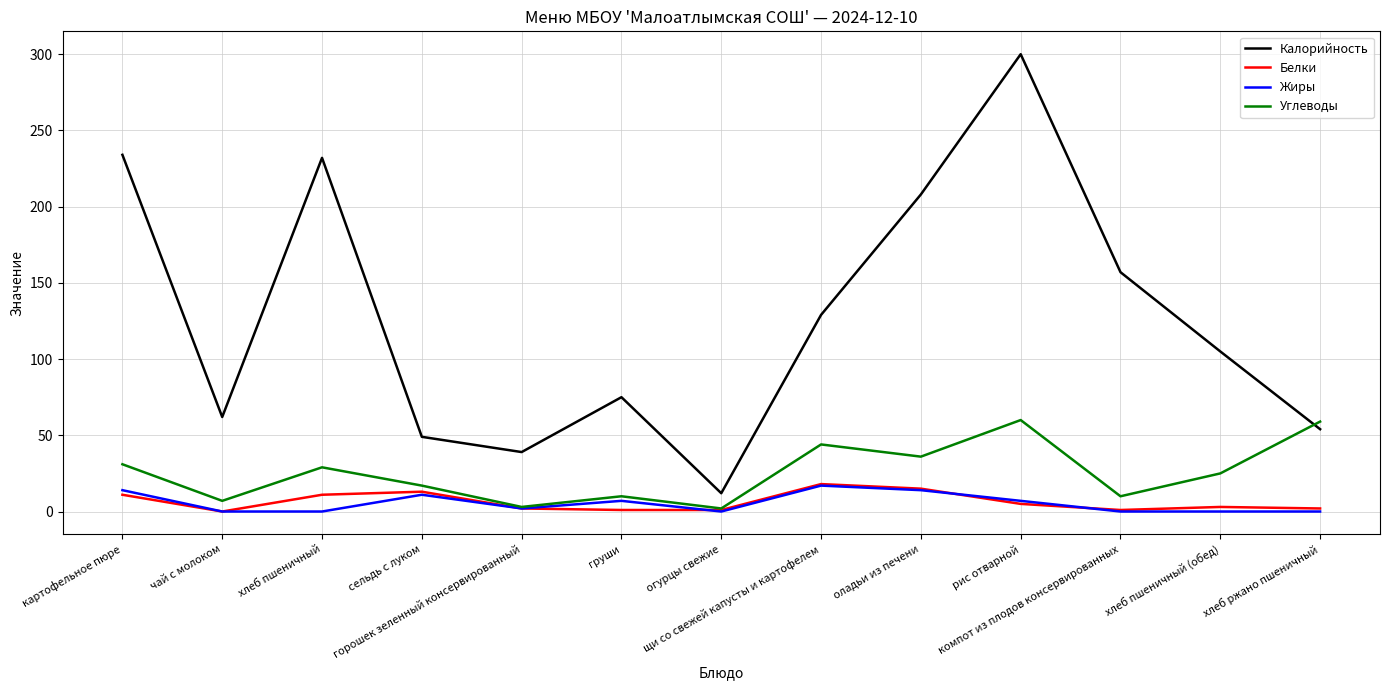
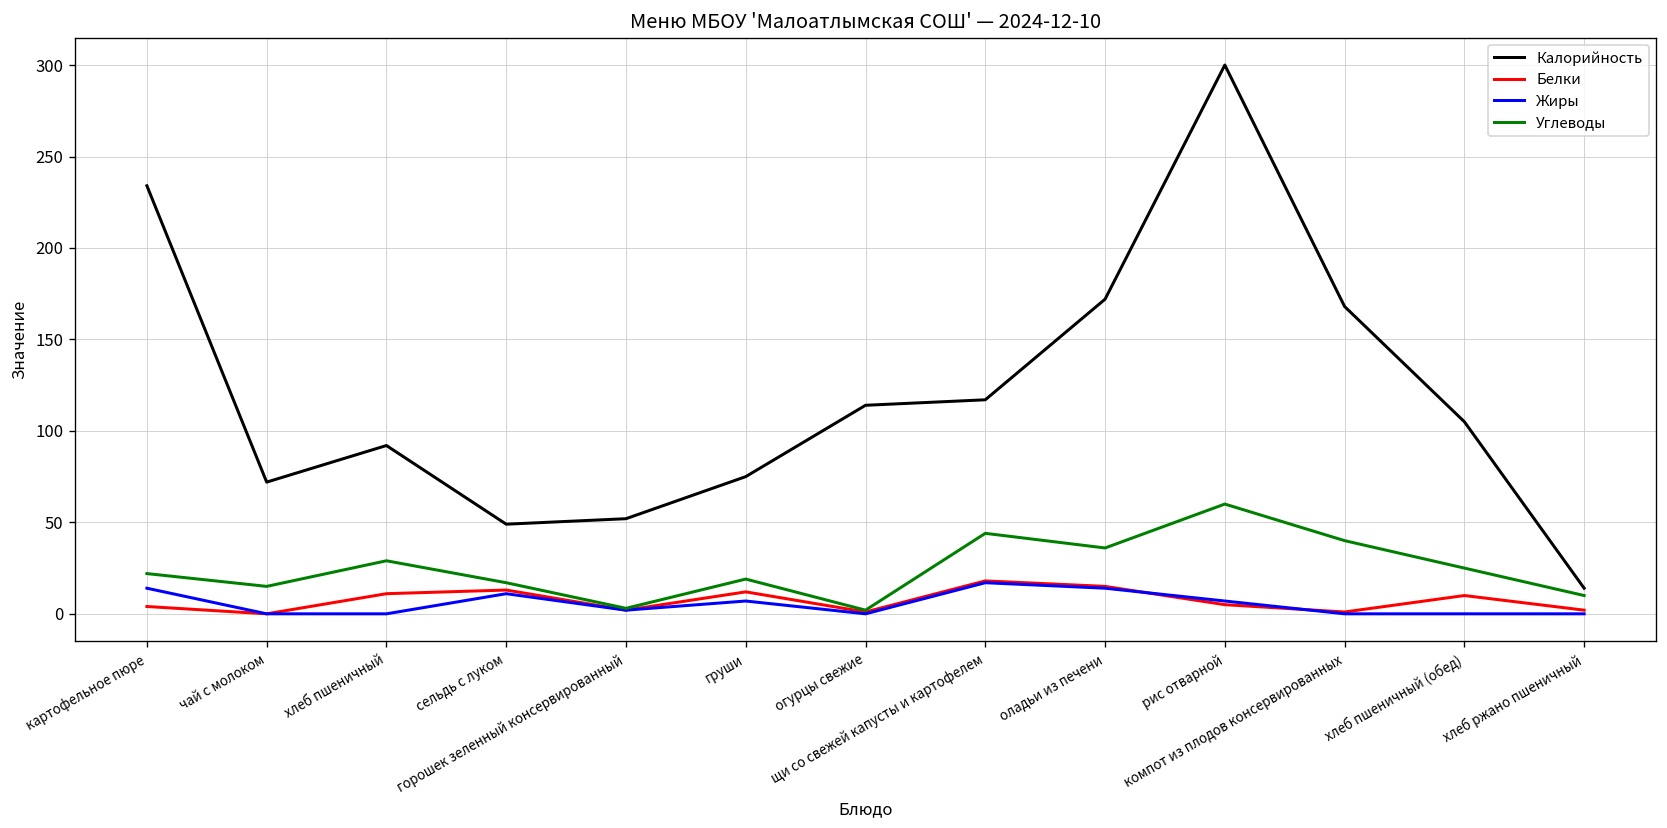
Белки, картофельное пюре: 11 -> 4
Углеводы, картофельное пюре: 31 -> 22
Калорийность, чай с молоком: 62 -> 72
Углеводы, чай с молоком: 7 -> 15
Калорийность, хлеб пшеничный: 232 -> 92
Калорийность, горошек зеленный консервированный: 39 -> 52
Белки, груши: 1 -> 12
Углеводы, груши: 10 -> 19
Калорийность, огурцы свежие: 12 -> 114
Калорийность, щи со свежей капусты и картофелем: 129 -> 117
Калорийность, оладьи из печени: 208 -> 172
Калорийность, компот из плодов консервированных: 157 -> 168
Углеводы, компот из плодов консервированных: 10 -> 40
Белки, хлеб пшеничный (обед): 3 -> 10
Калорийность, хлеб ржано пшеничный: 54 -> 14
Углеводы, хлеб ржано пшеничный: 59 -> 10
